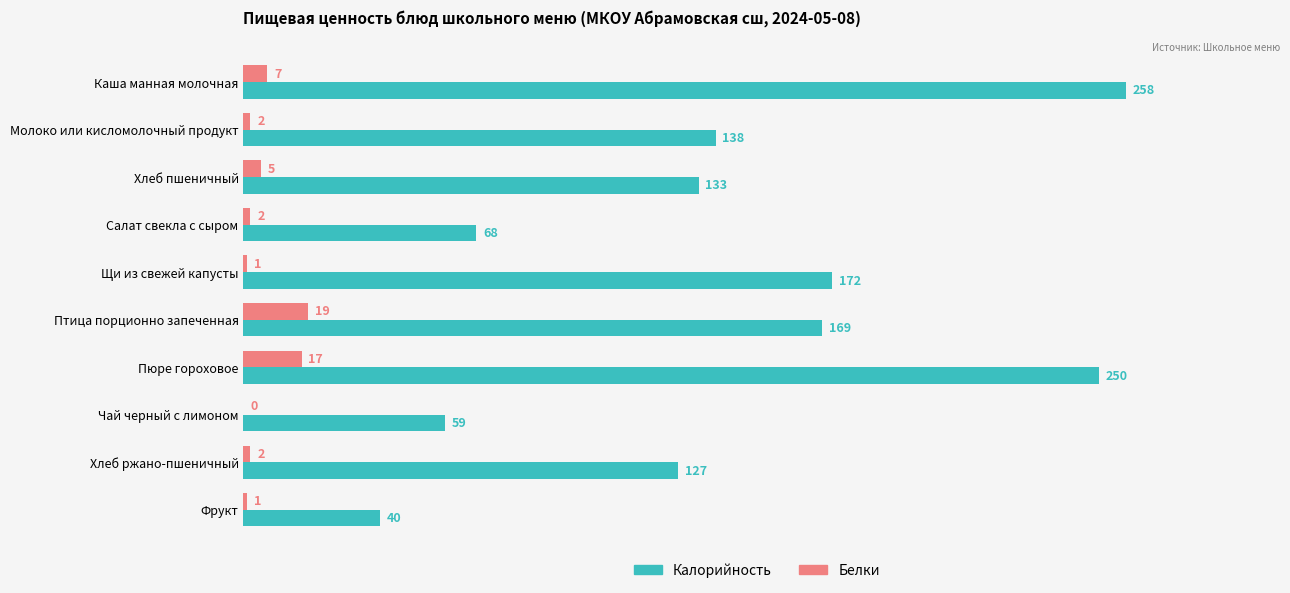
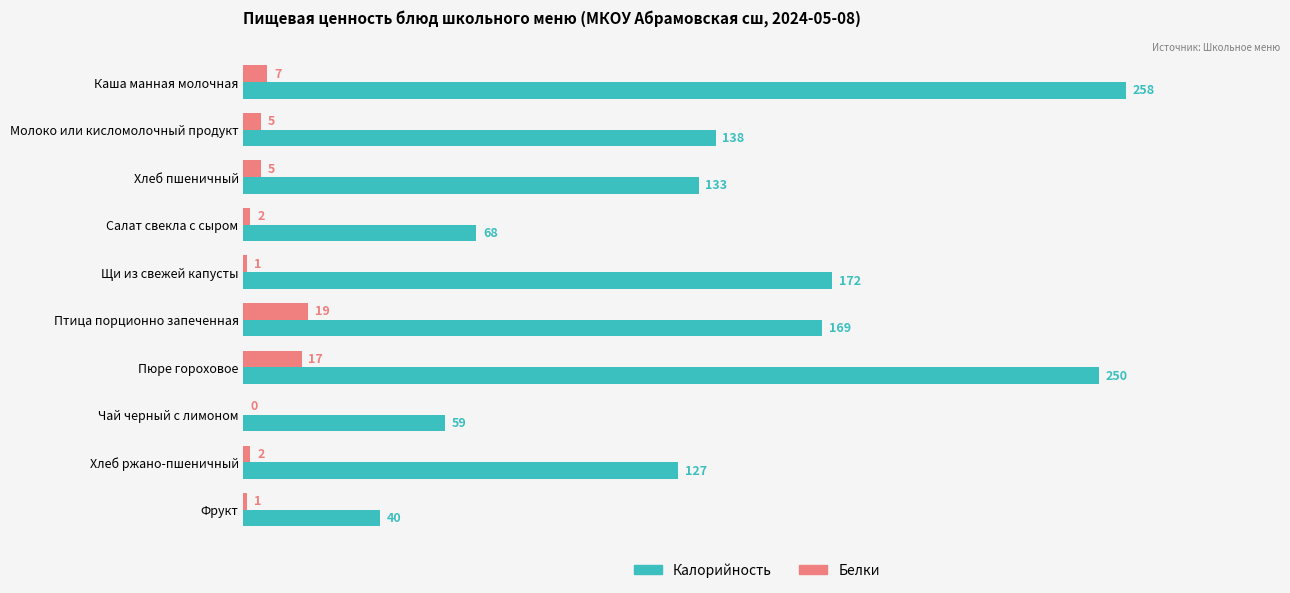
Белки, Молоко или кисломолочный продукт: 2 -> 5
